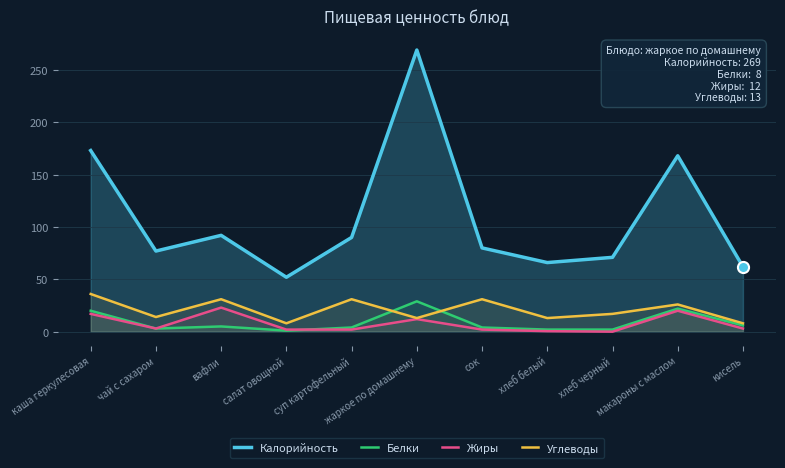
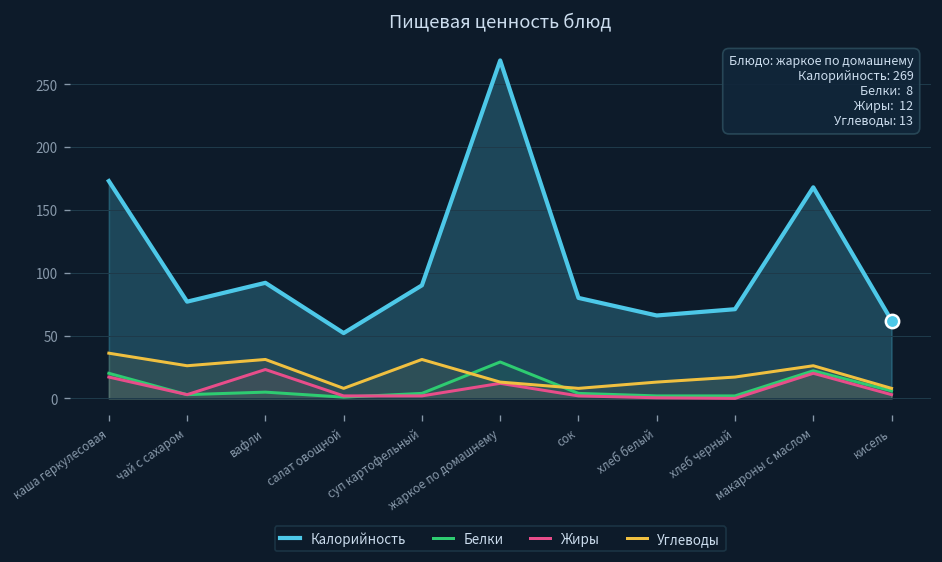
Углеводы, чай с сахаром: 14 -> 26
Углеводы, сок: 31 -> 8
